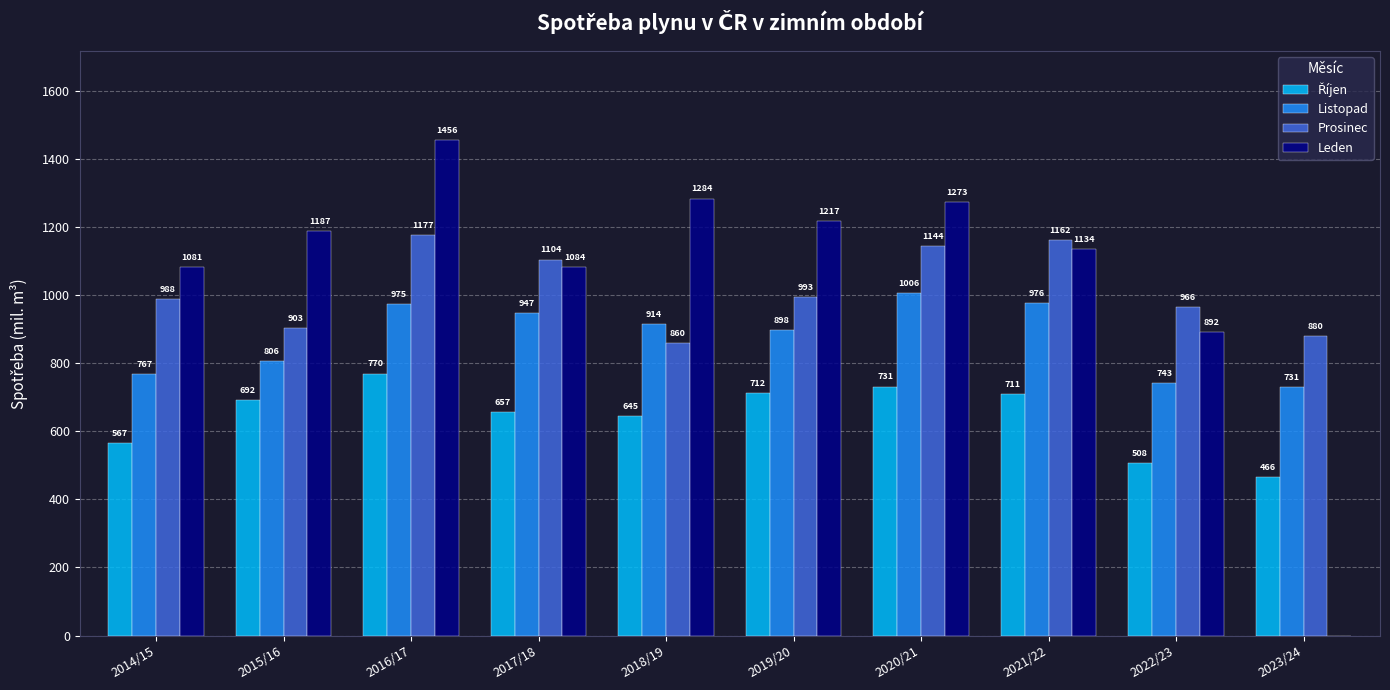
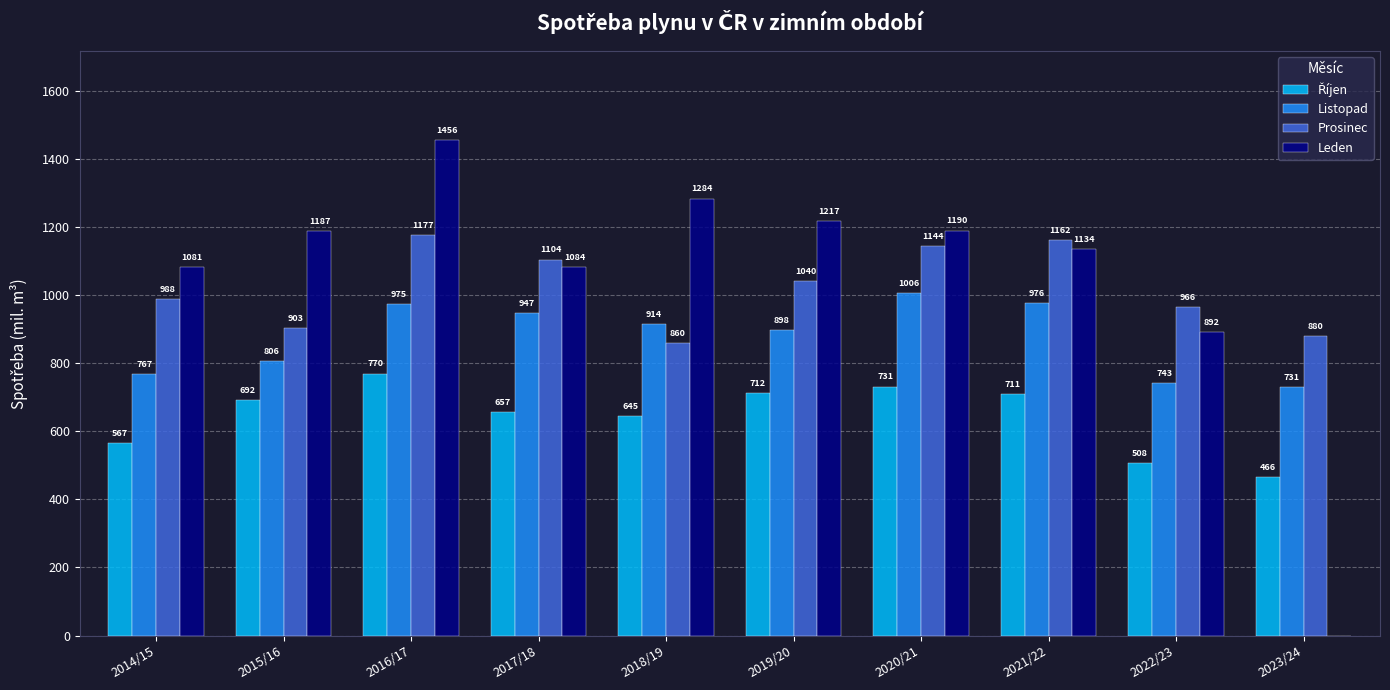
Prosinec, 2019/20: 993 -> 1040
Leden, 2020/21: 1273 -> 1190
